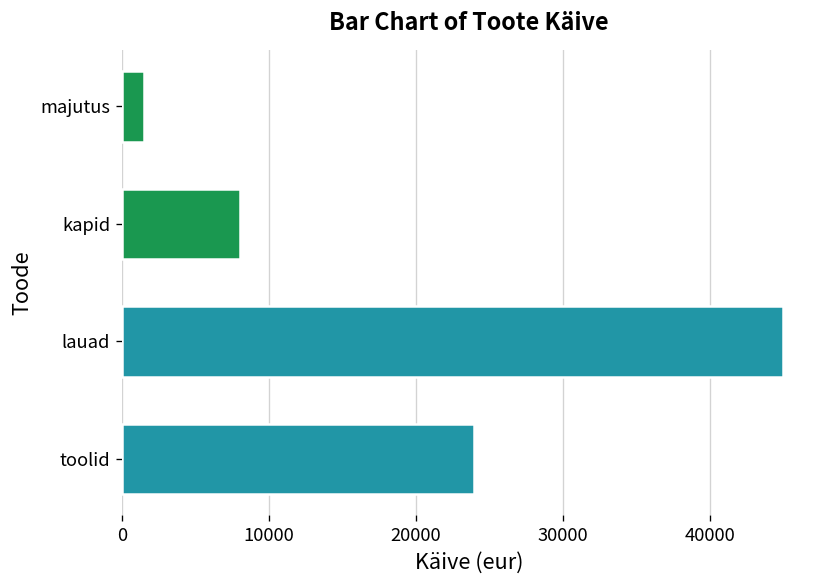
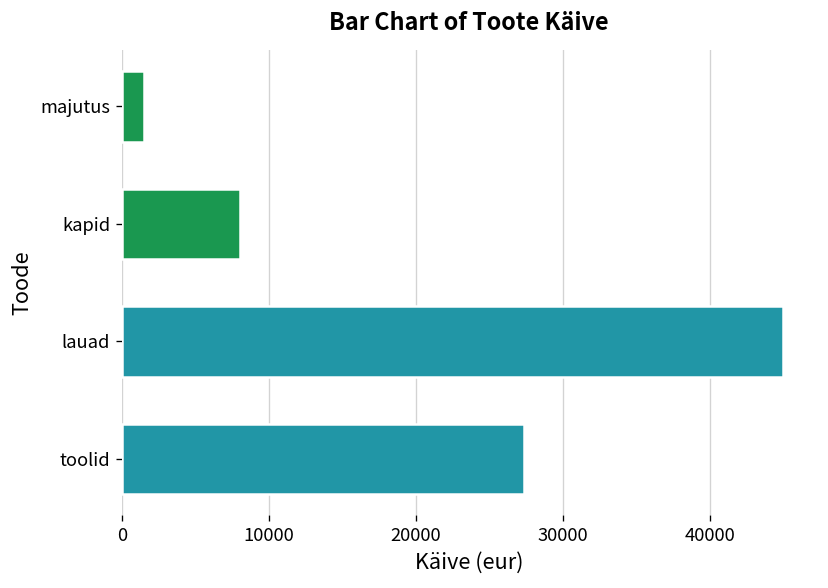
toolid: 24000 -> 27400
